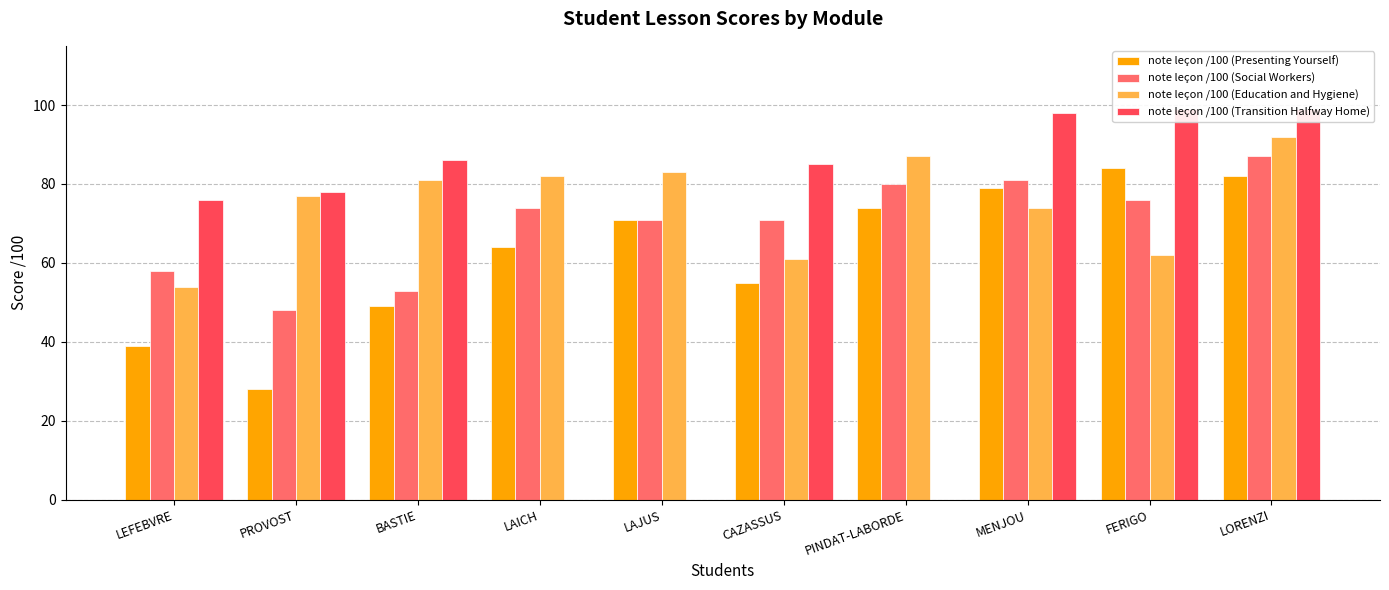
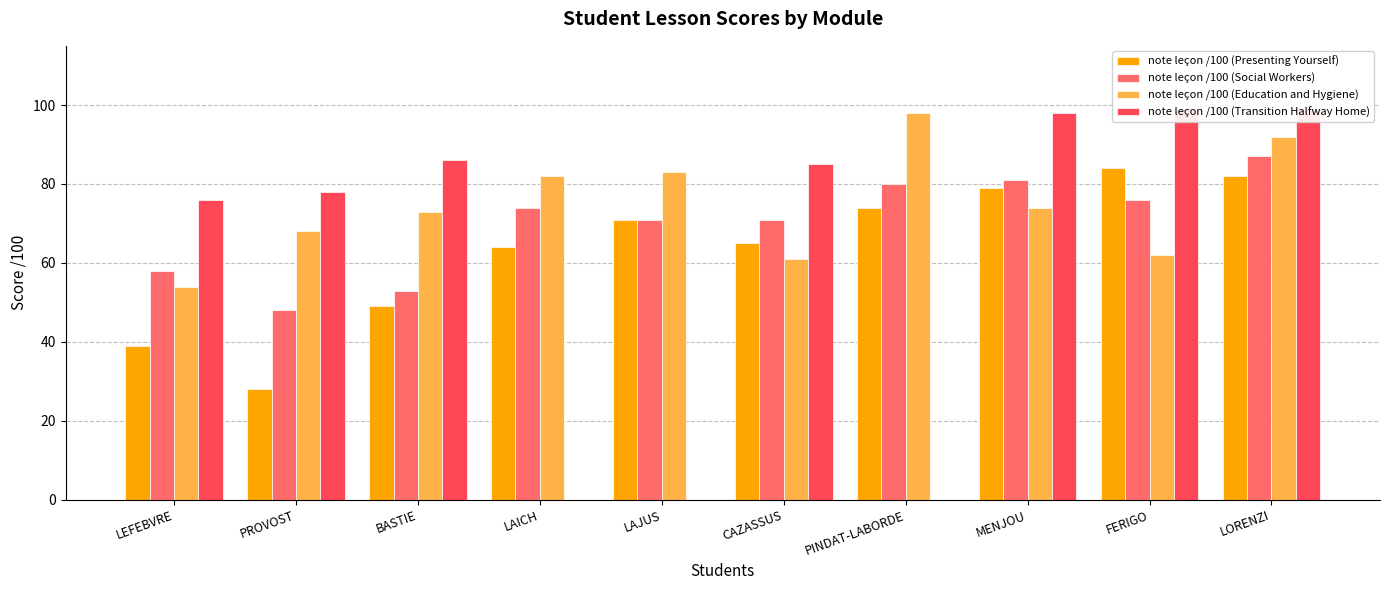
note leçon /100 (Education and Hygiene), PROVOST: 77 -> 68
note leçon /100 (Education and Hygiene), BASTIE: 81 -> 73
note leçon /100 (Presenting Yourself), CAZASSUS: 55 -> 65
note leçon /100 (Education and Hygiene), PINDAT-LABORDE: 87 -> 98
